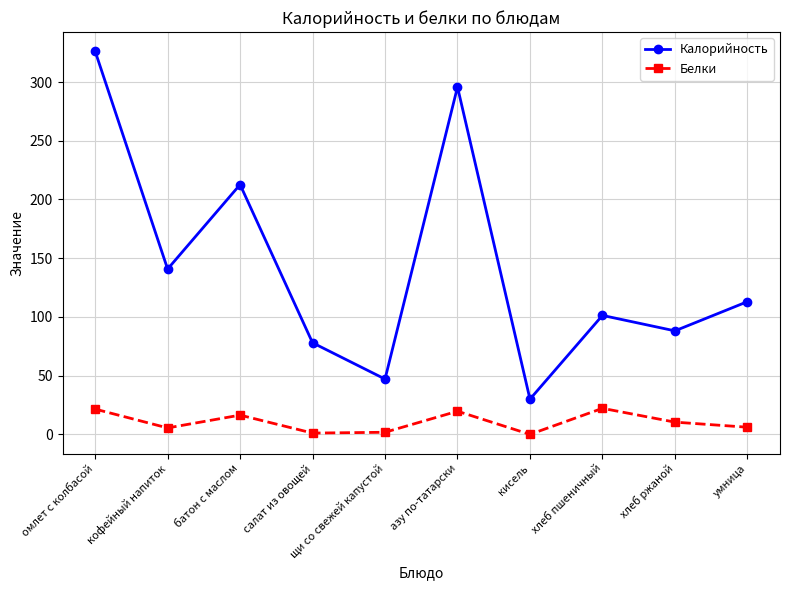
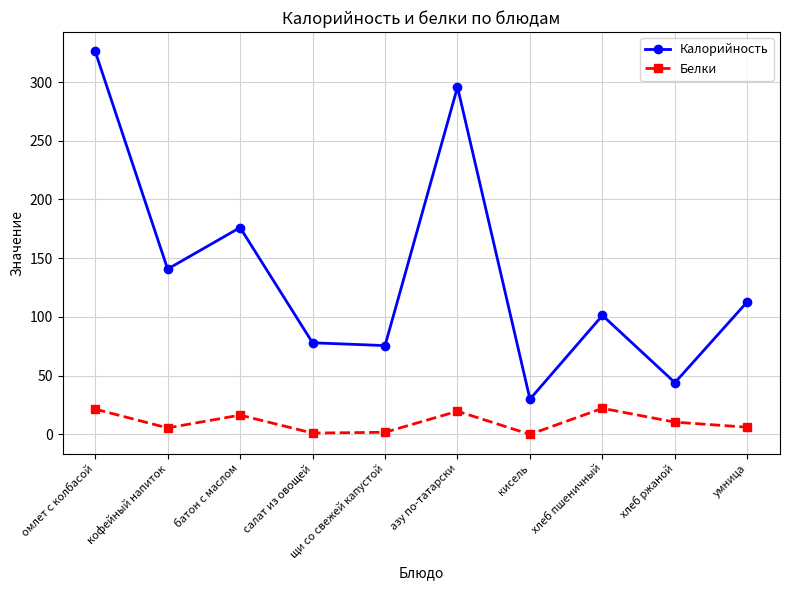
Калорийность, батон с маслом: 213 -> 176
Калорийность, щи со свежей капустой: 47 -> 76
Калорийность, хлеб ржаной: 88 -> 44
